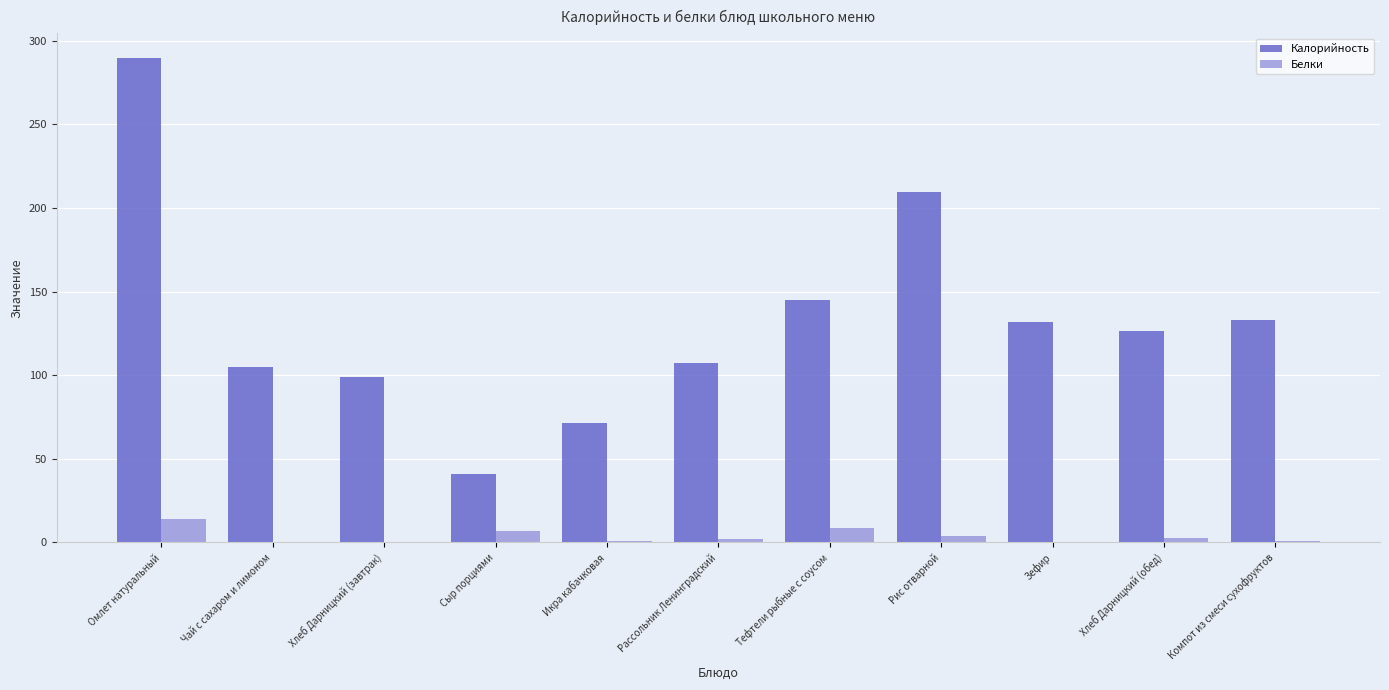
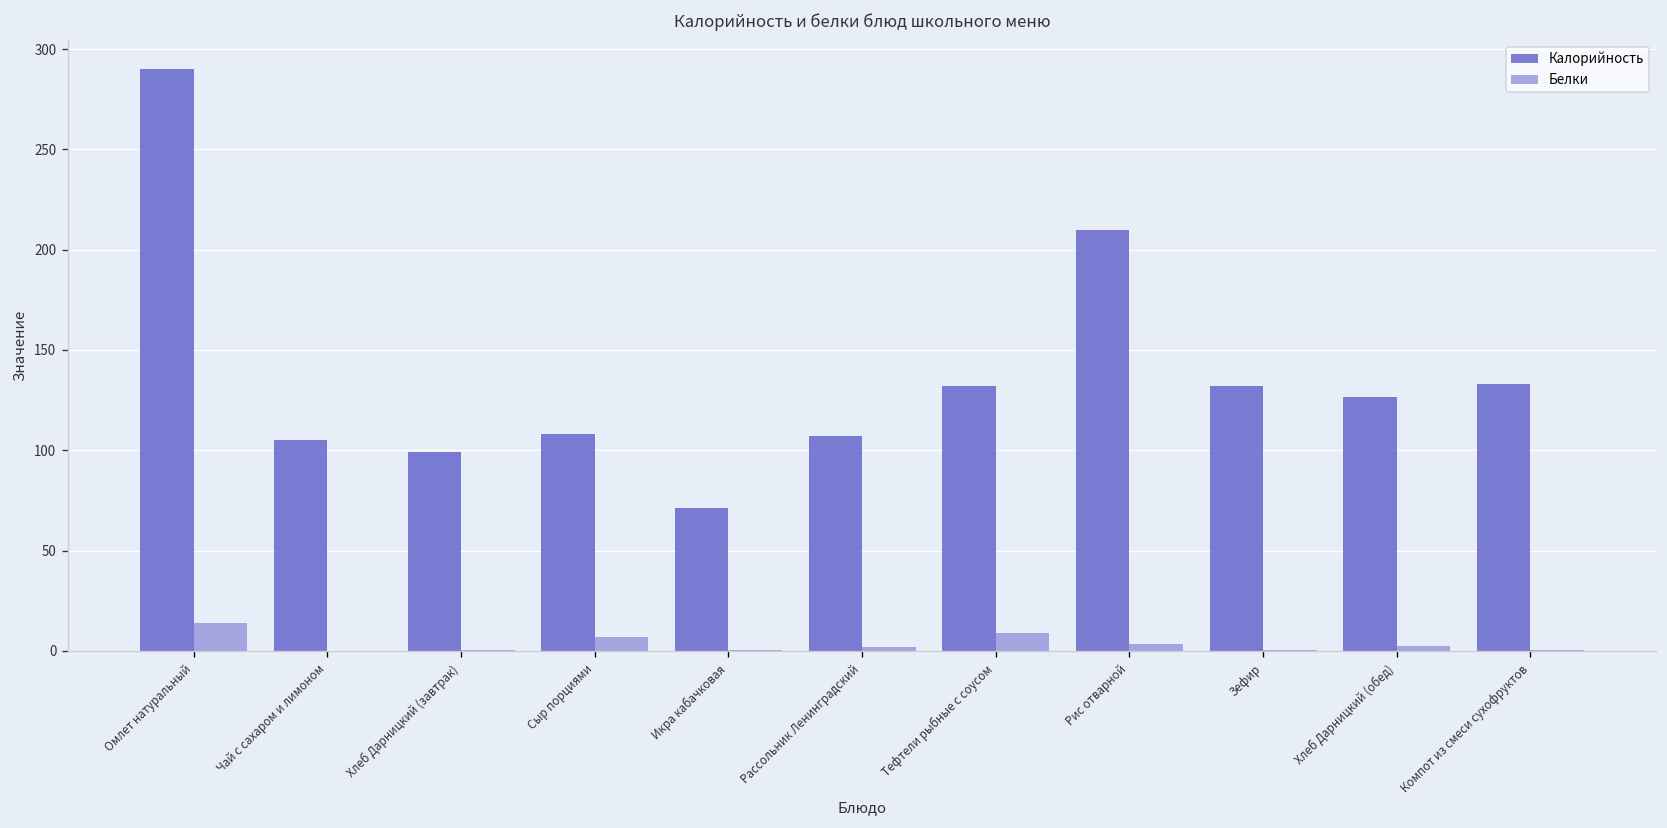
Калорийность, Сыр порциями: 41 -> 108
Калорийность, Тефтели рыбные с соусом: 145 -> 132
